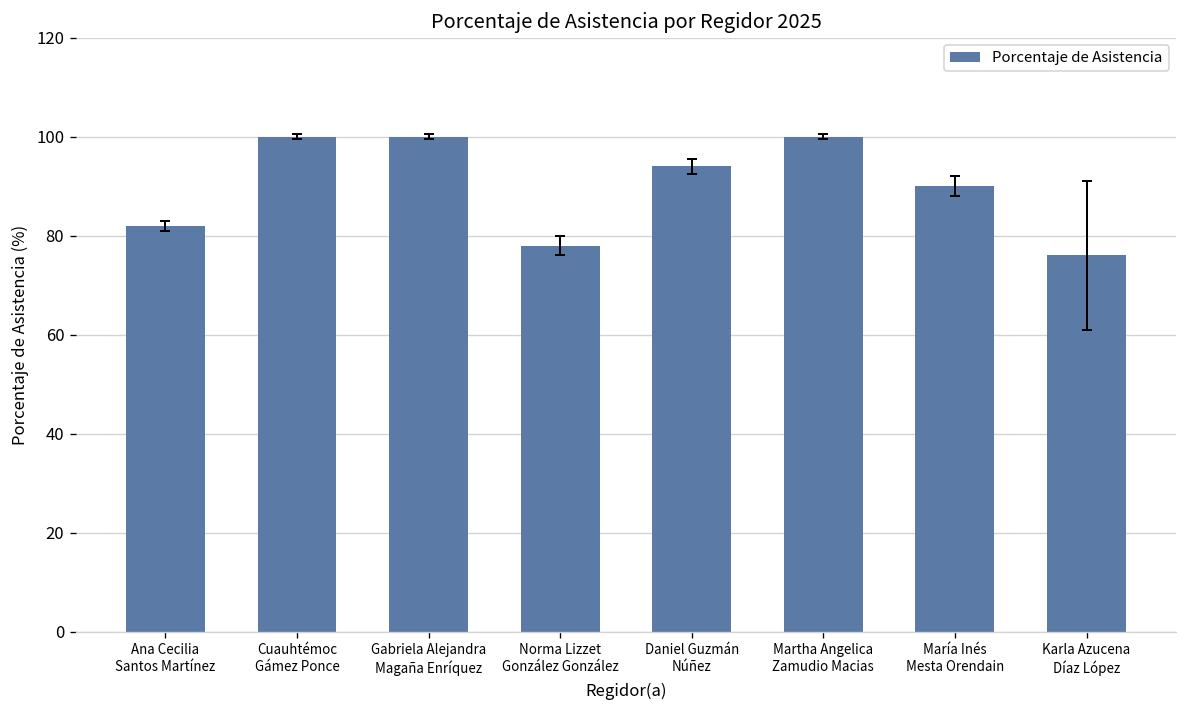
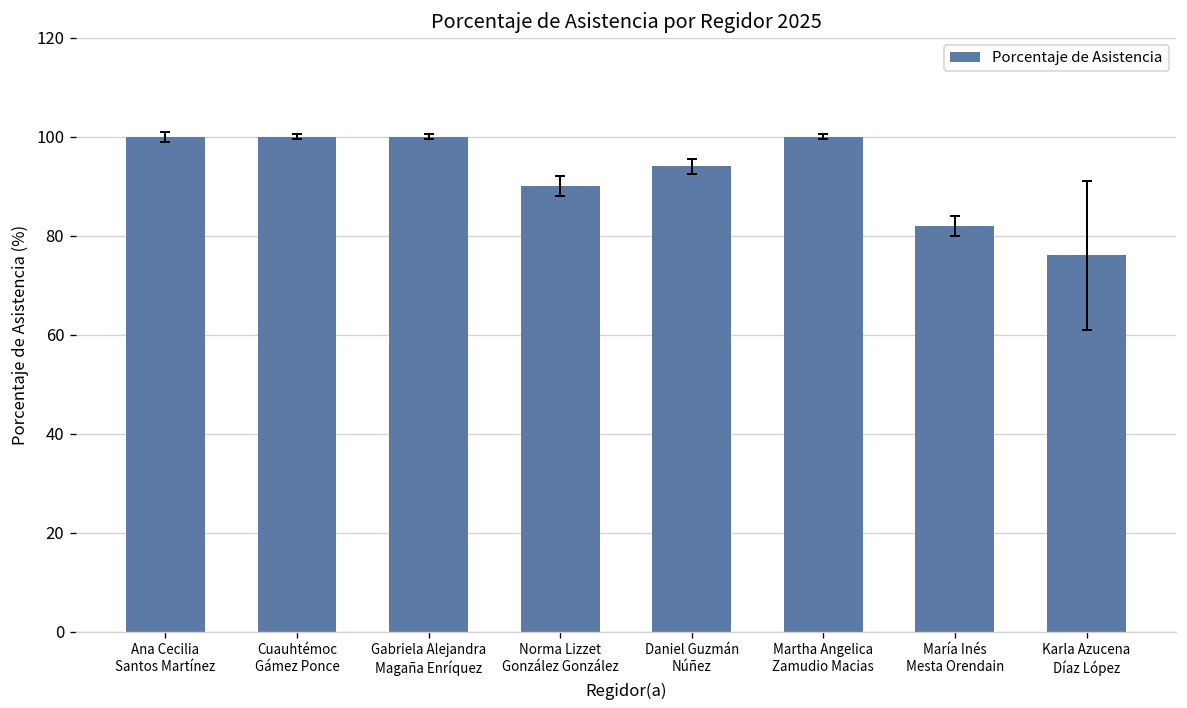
Porcentaje de Asistencia, Ana Cecilia Santos Martínez: 82 -> 100
Porcentaje de Asistencia, Norma Lizzet González González: 78 -> 90
Porcentaje de Asistencia, María Inés Mesta Orendain: 90 -> 82
